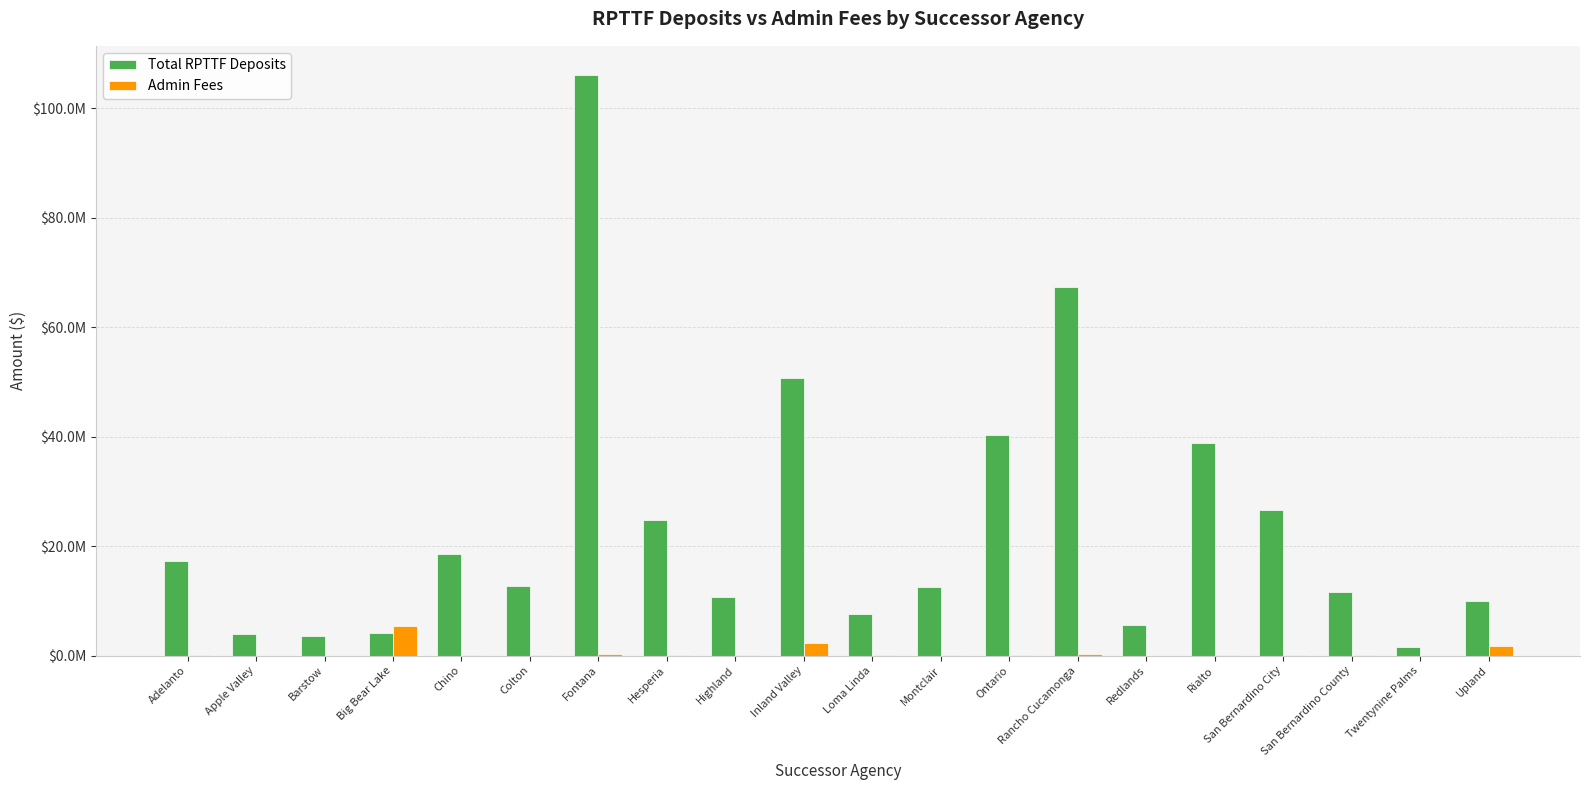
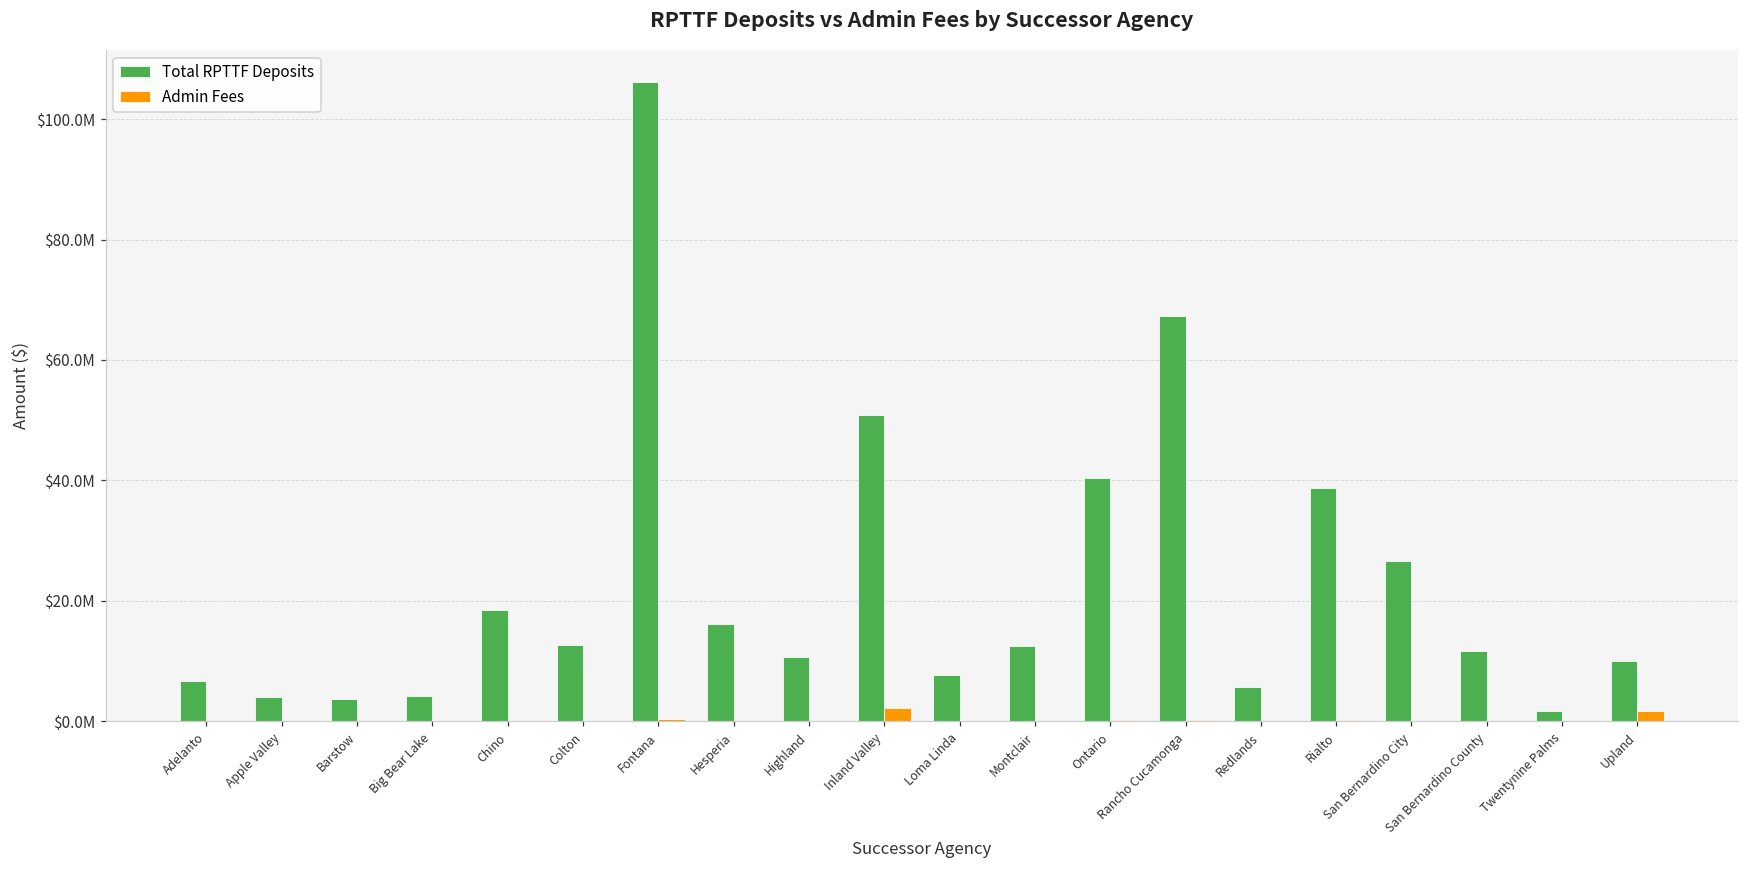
Total RPTTF Deposits, Adelanto: $17000000 -> $7000000
Admin Fees, Big Bear Lake: $5000000 -> $0
Total RPTTF Deposits, Hesperia: $25000000 -> $16000000
